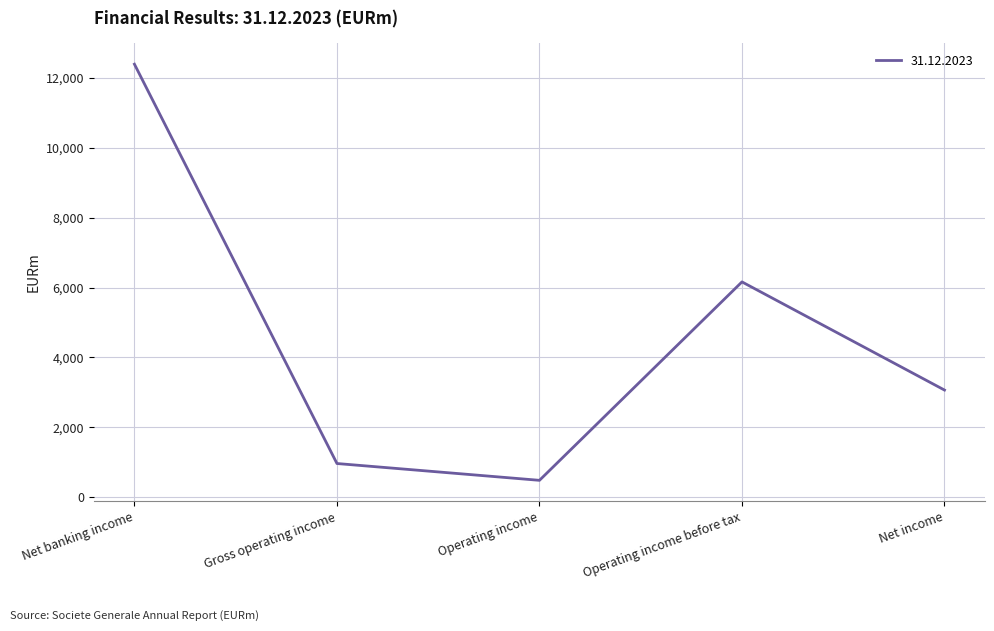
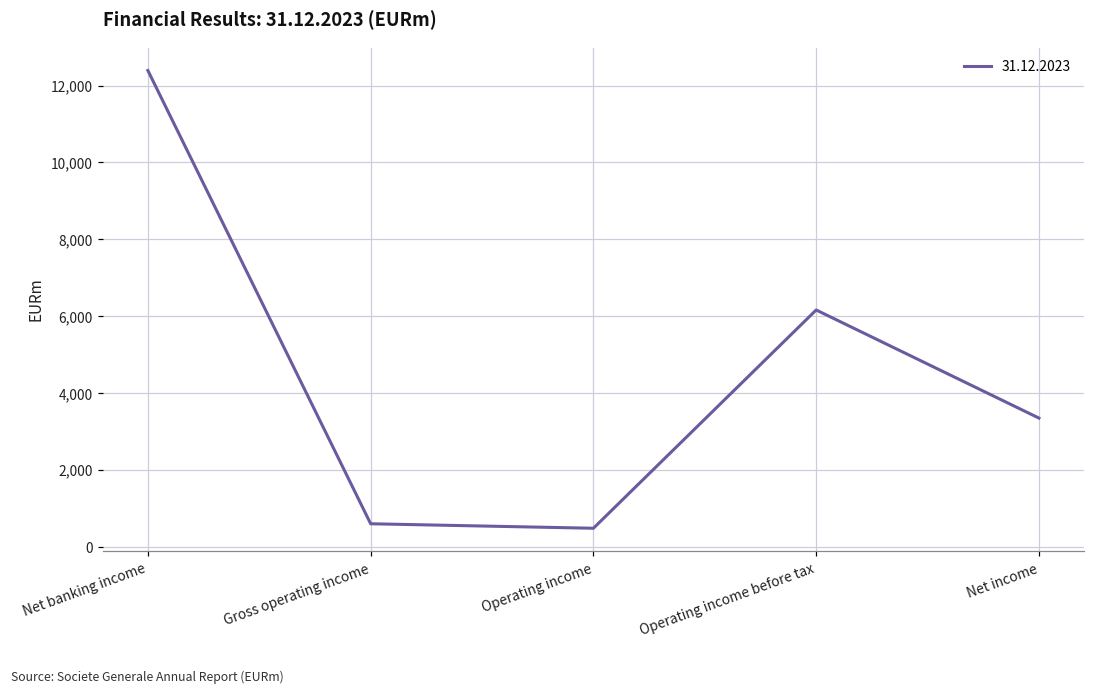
Gross operating income: 1,000 -> 600
Net income: 3,100 -> 3,400
